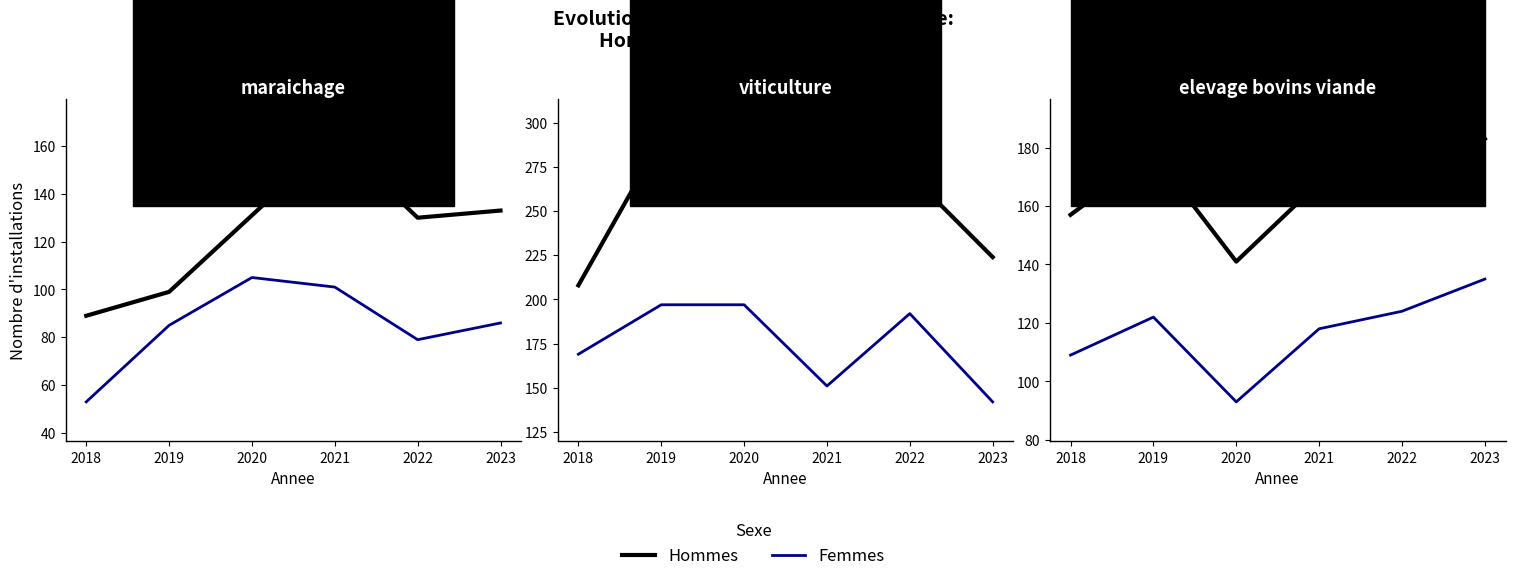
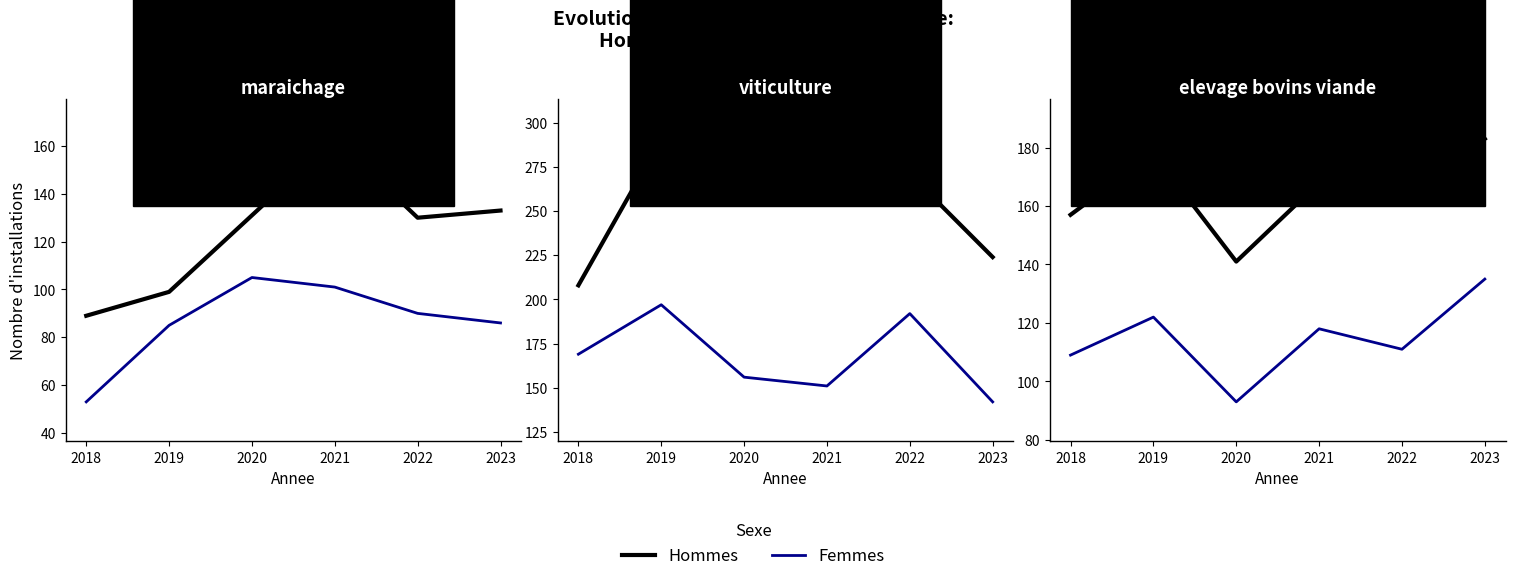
maraichage, Femmes, 2022: 79 -> 90
viticulture, Femmes, 2020: 197 -> 156
elevage bovins viande, Femmes, 2022: 124 -> 111
